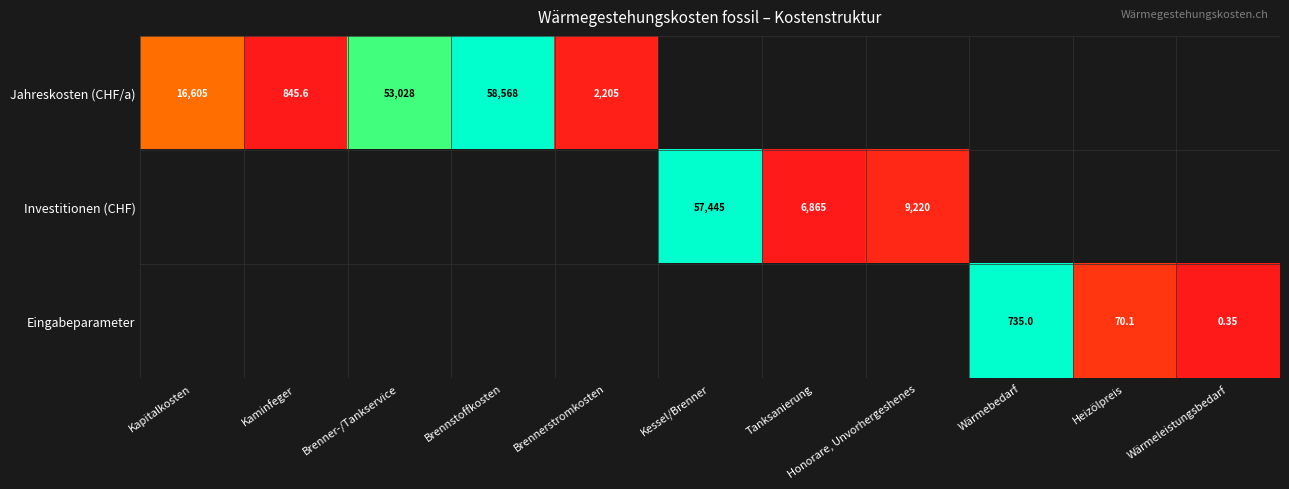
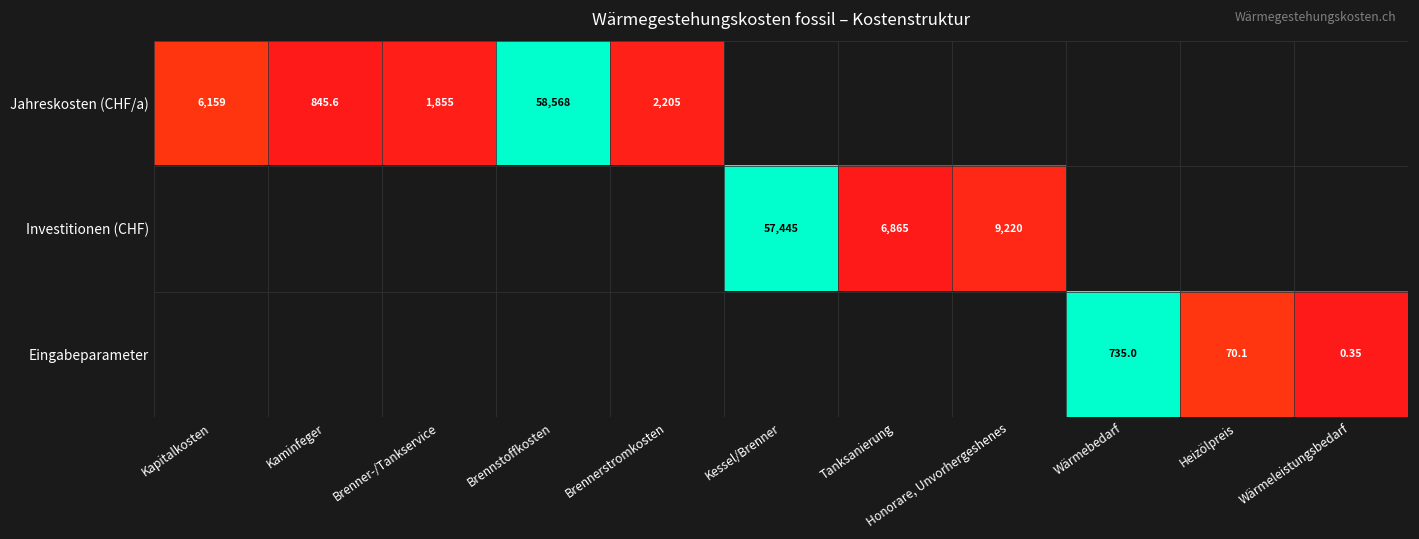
Jahreskosten (CHF/a), Kapitalkosten: 16,605 -> 6,159
Jahreskosten (CHF/a), Brenner-/Tankservice: 53,028 -> 1,855
